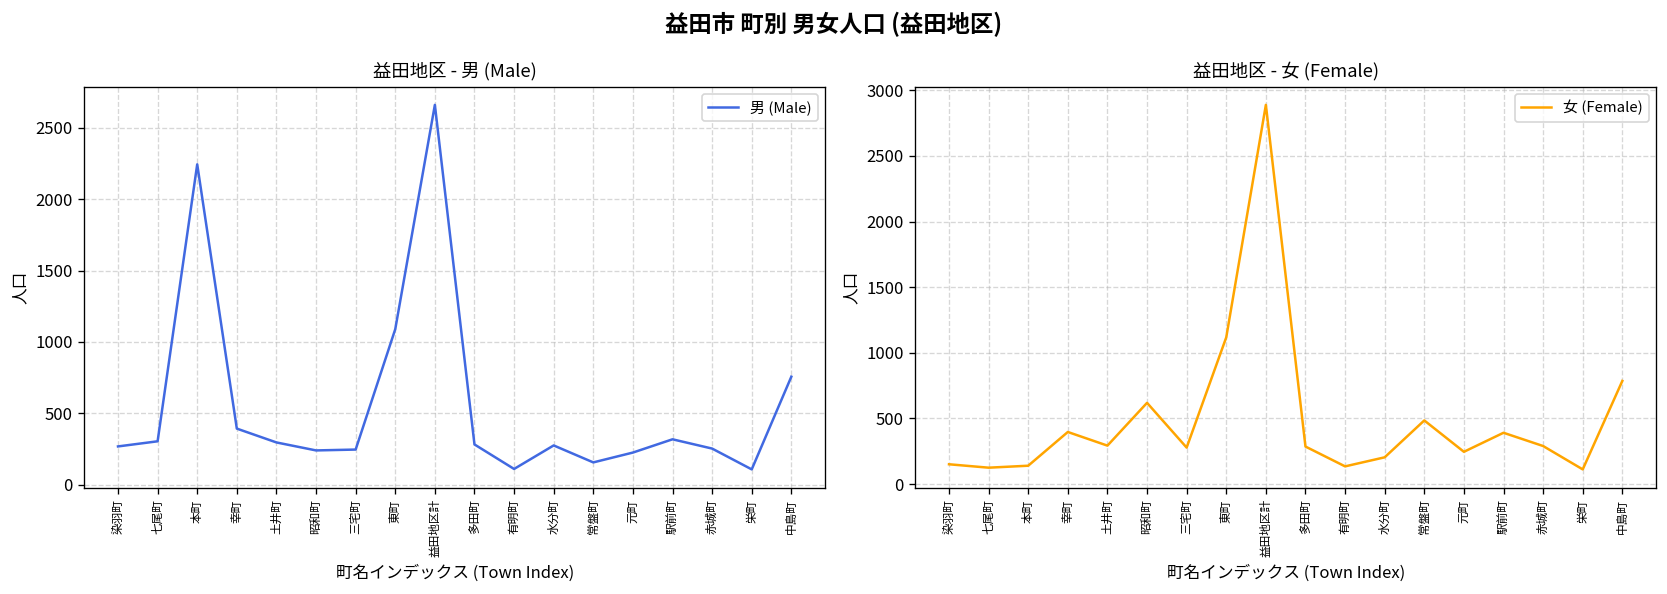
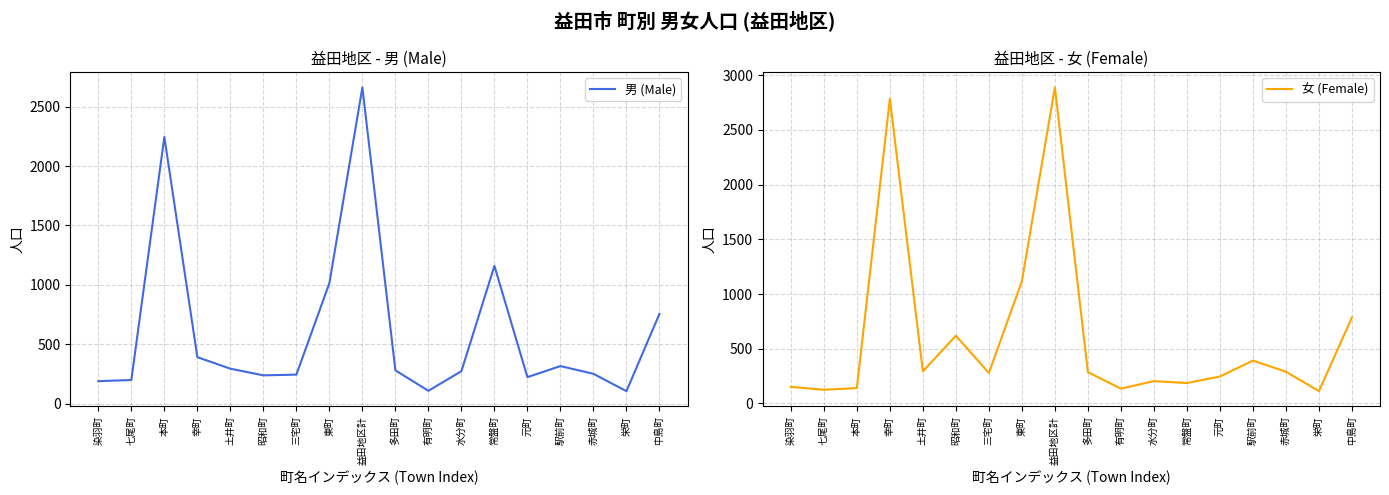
益田地区 - 男 (Male), 染羽町: 270 -> 190
益田地区 - 男 (Male), 七尾町: 300 -> 200
益田地区 - 男 (Male), 東町: 1090 -> 1020
益田地区 - 男 (Male), 常盤町: 160 -> 1160
益田地区 - 女 (Female), 幸町: 400 -> 2780
益田地区 - 女 (Female), 常盤町: 490 -> 190
